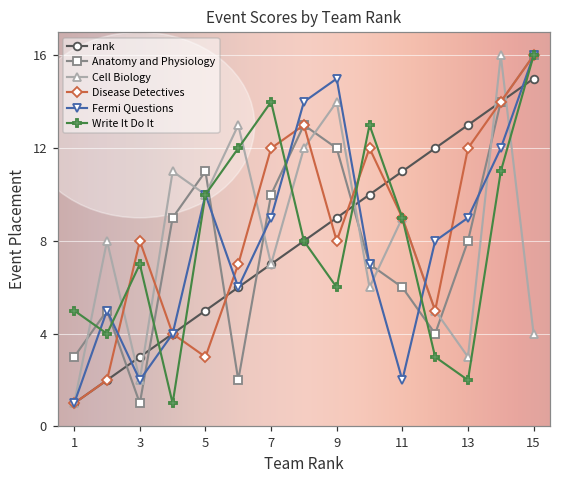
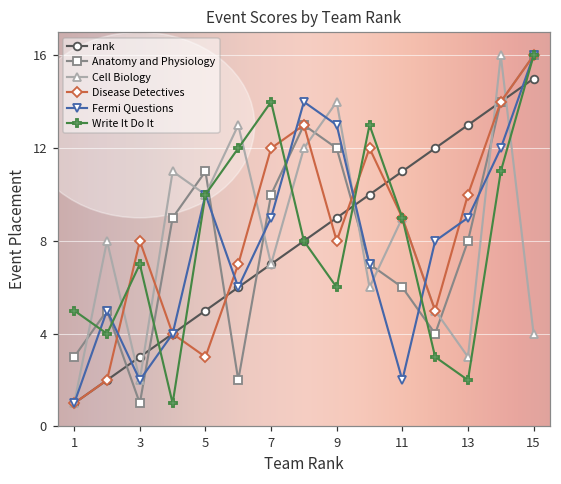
Fermi Questions, 9: 15 -> 13
Disease Detectives, 13: 12 -> 10
